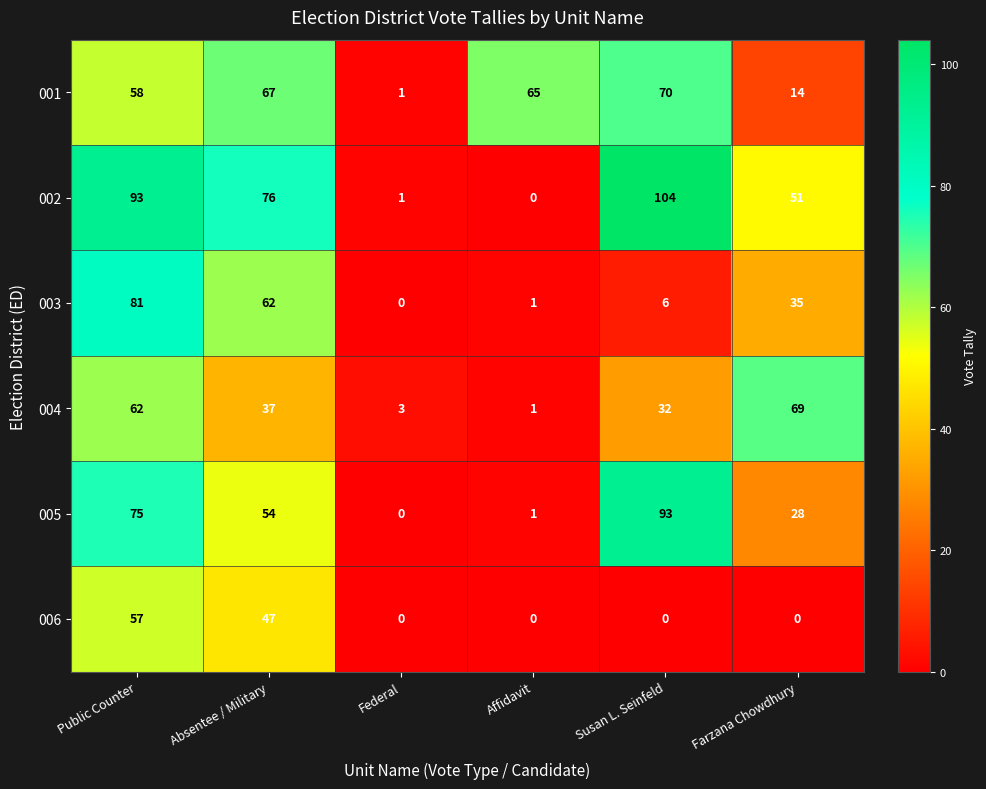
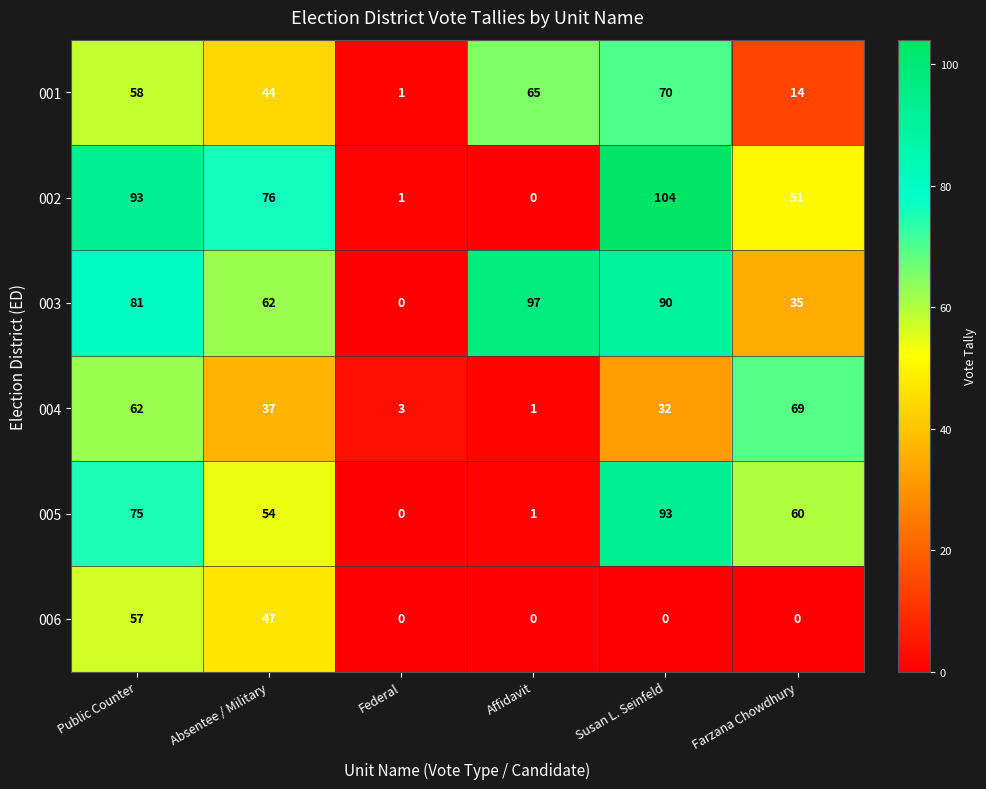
001, Absentee / Military: 67 -> 44
003, Affidavit: 1 -> 97
003, Susan L. Seinfeld: 6 -> 90
005, Farzana Chowdhury: 28 -> 60
